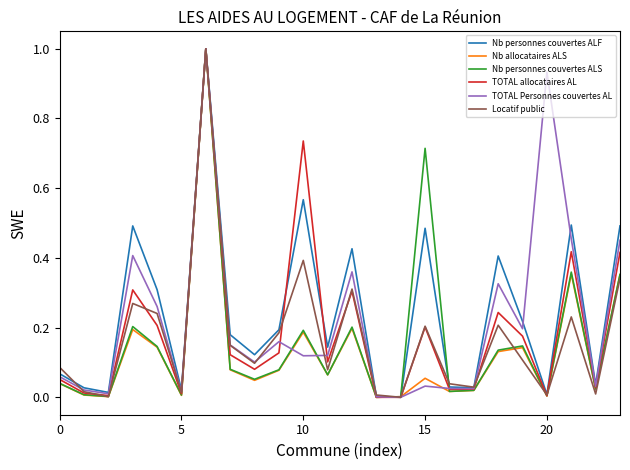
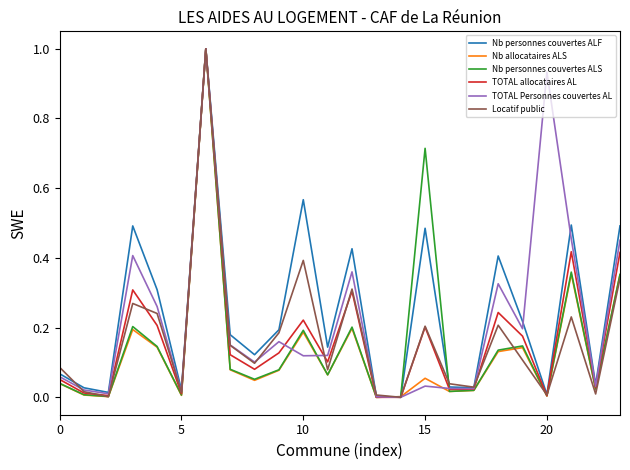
TOTAL allocataires AL, 10: 0.74 -> 0.22
